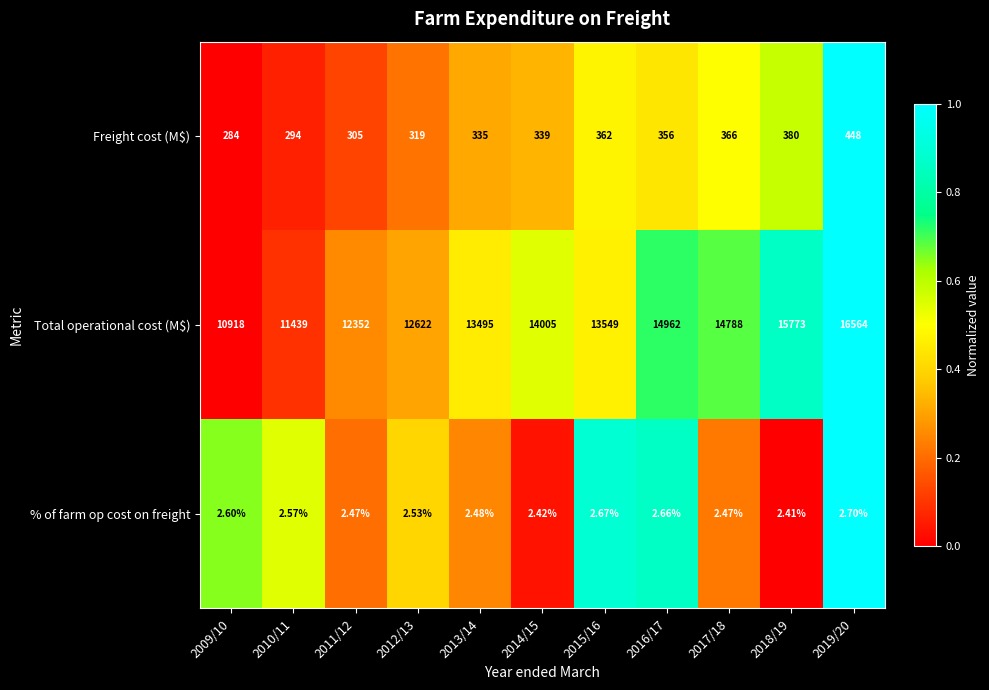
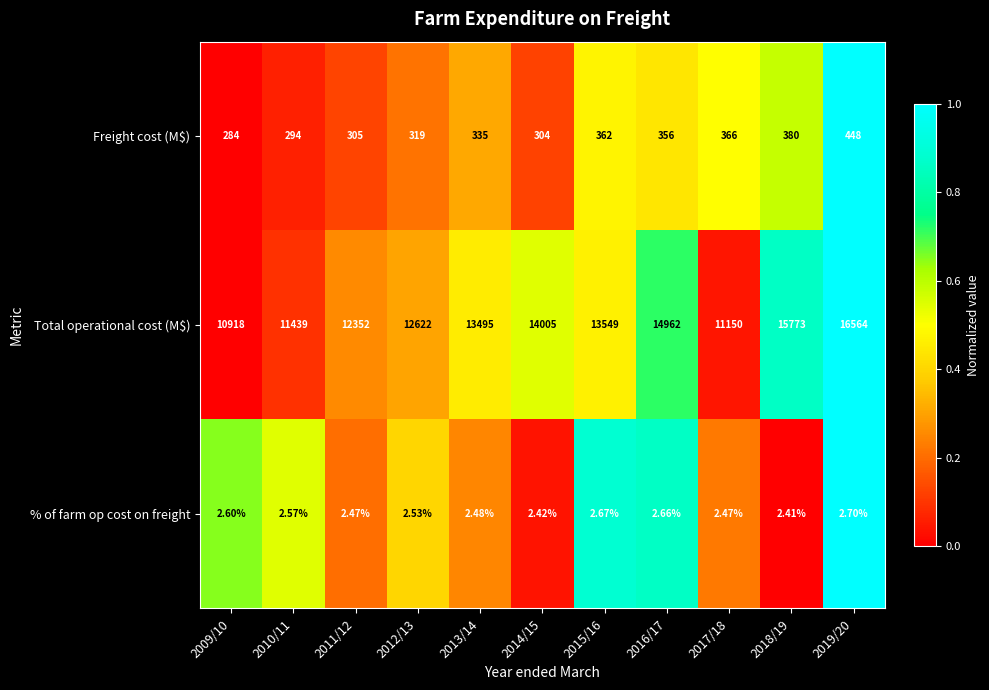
Freight cost (M$), 2014/15: 339 -> 304
Total operational cost (M$), 2017/18: 14788 -> 11150
